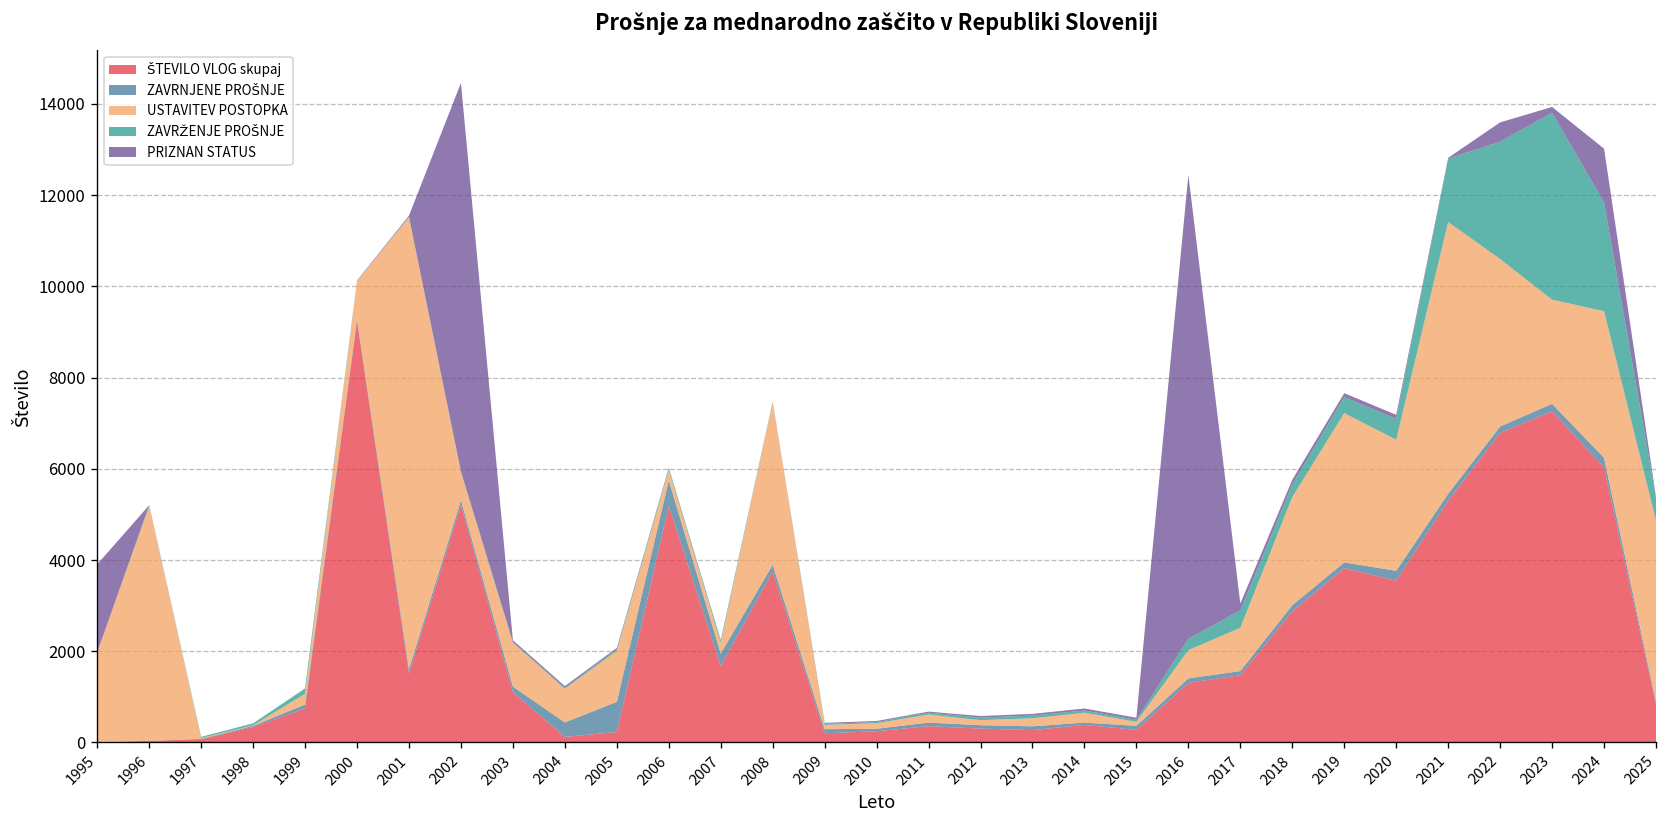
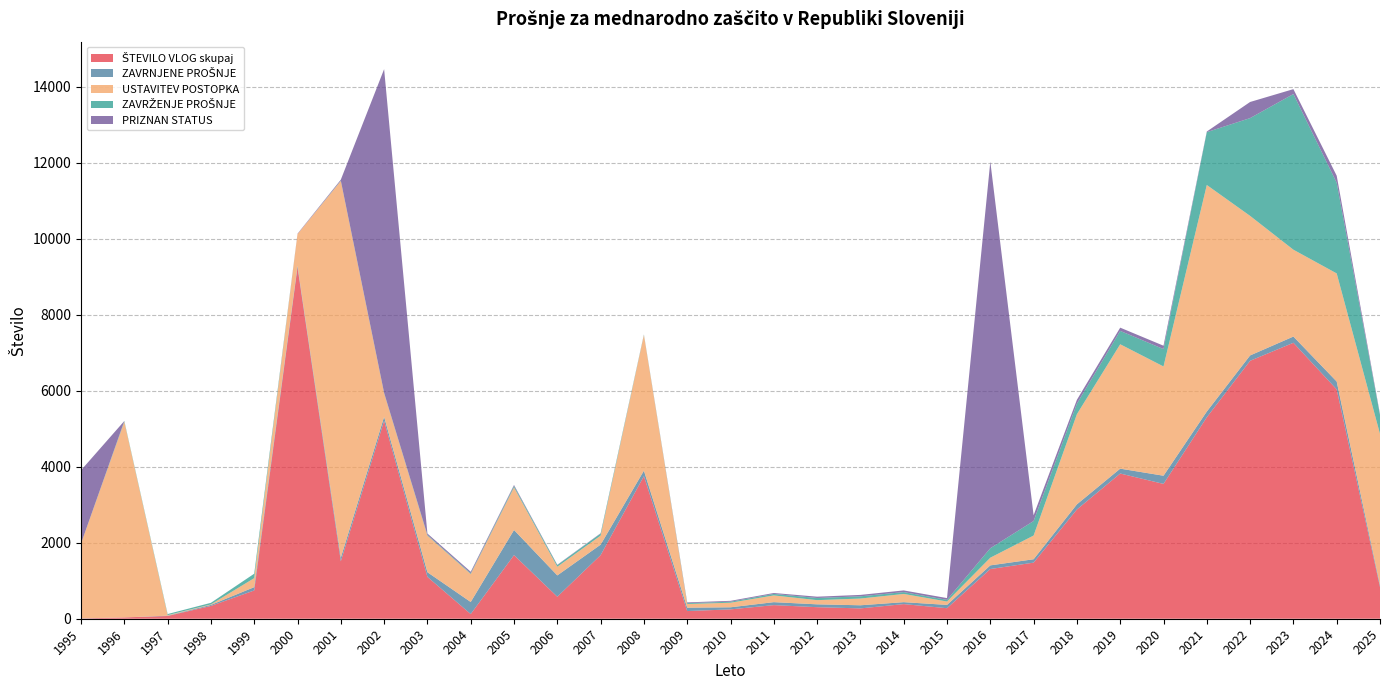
ŠTEVILO VLOG skupaj, 2005: 200 -> 1700
ŠTEVILO VLOG skupaj, 2006: 5200 -> 600
USTAVITEV POSTOPKA, 2016: 600 -> 200
USTAVITEV POSTOPKA, 2017: 900 -> 600
USTAVITEV POSTOPKA, 2024: 3200 -> 2800
PRIZNAN STATUS, 2024: 1200 -> 200
